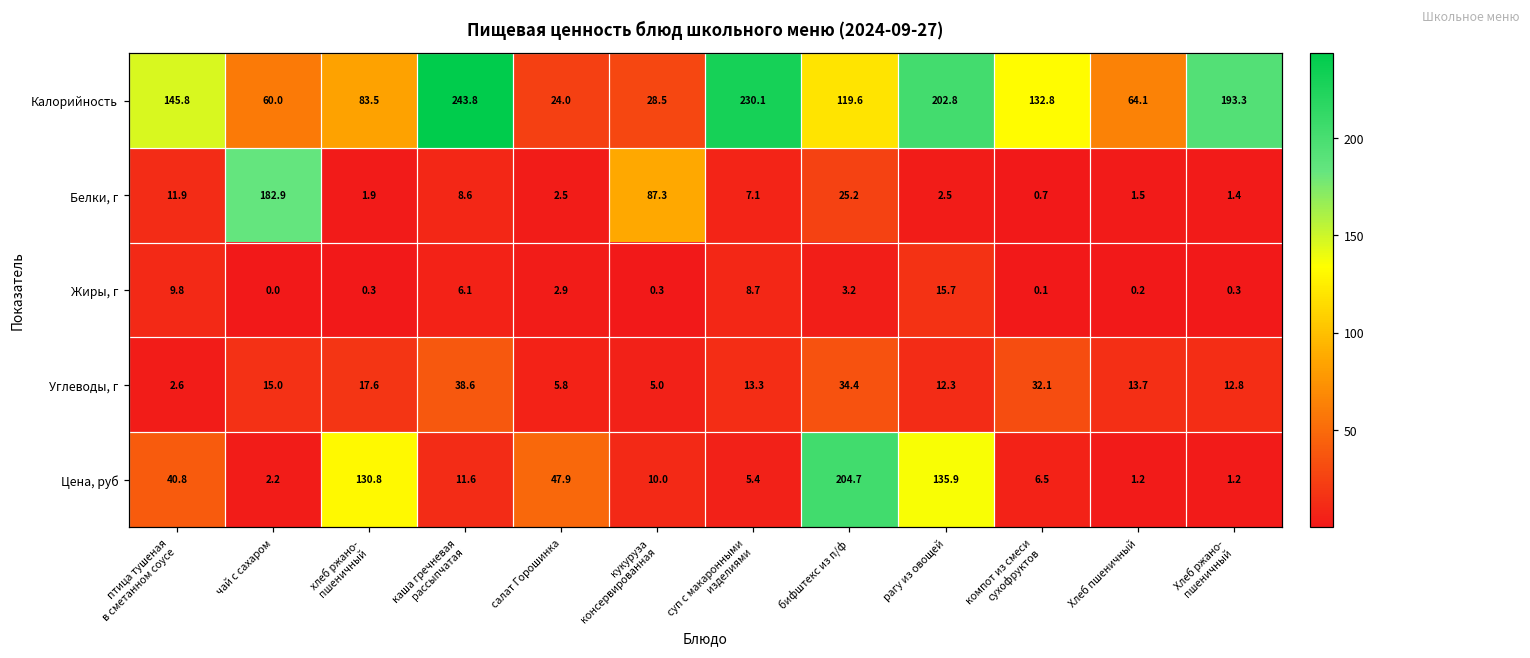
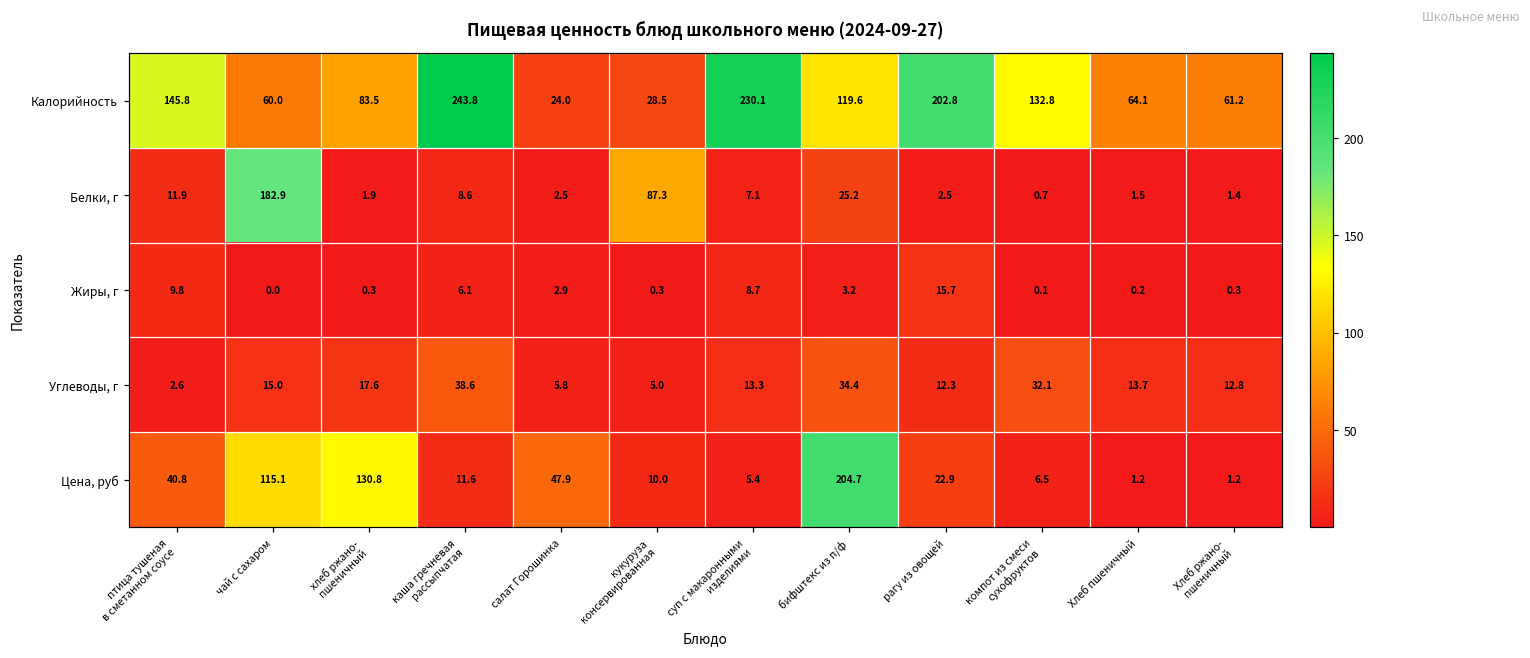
Калорийность, Хлеб ржано- пшеничный: 193.3 -> 61.2
Цена, руб, чай с сахаром: 2.2 -> 115.1
Цена, руб, рагу из овощей: 135.9 -> 22.9
